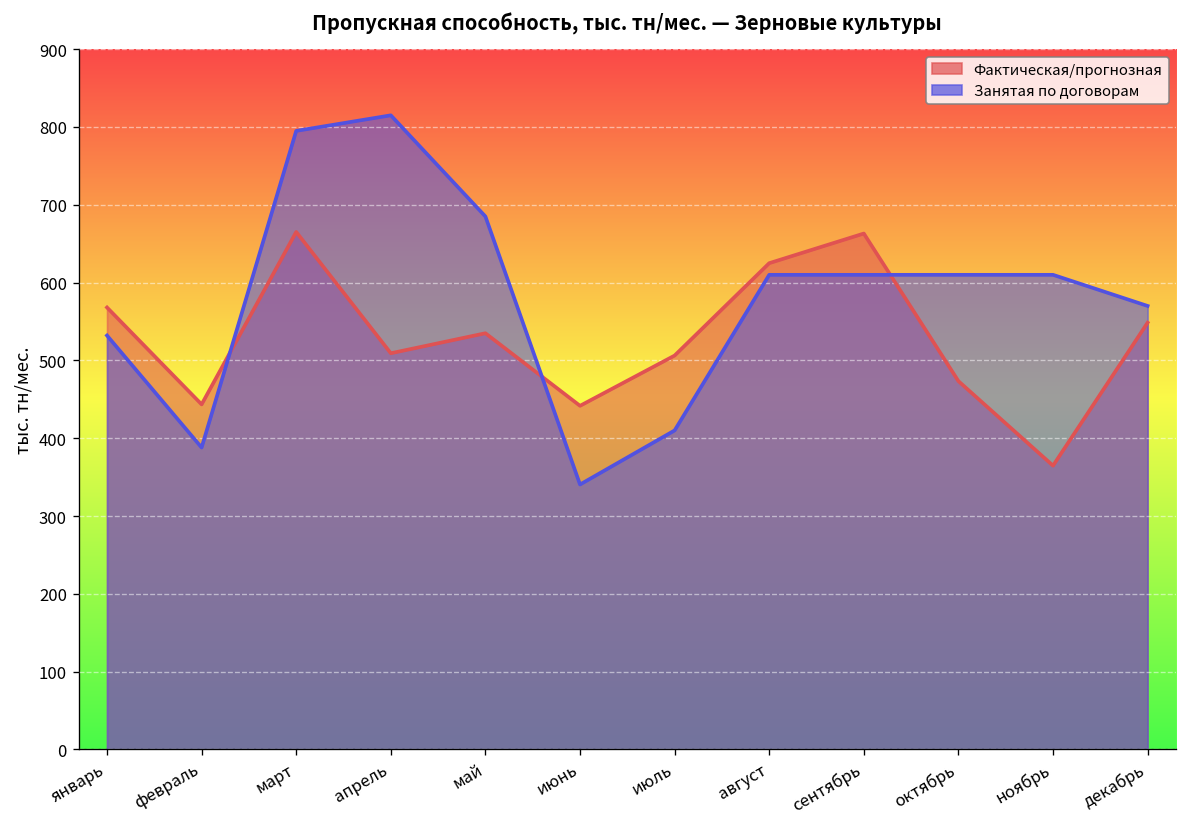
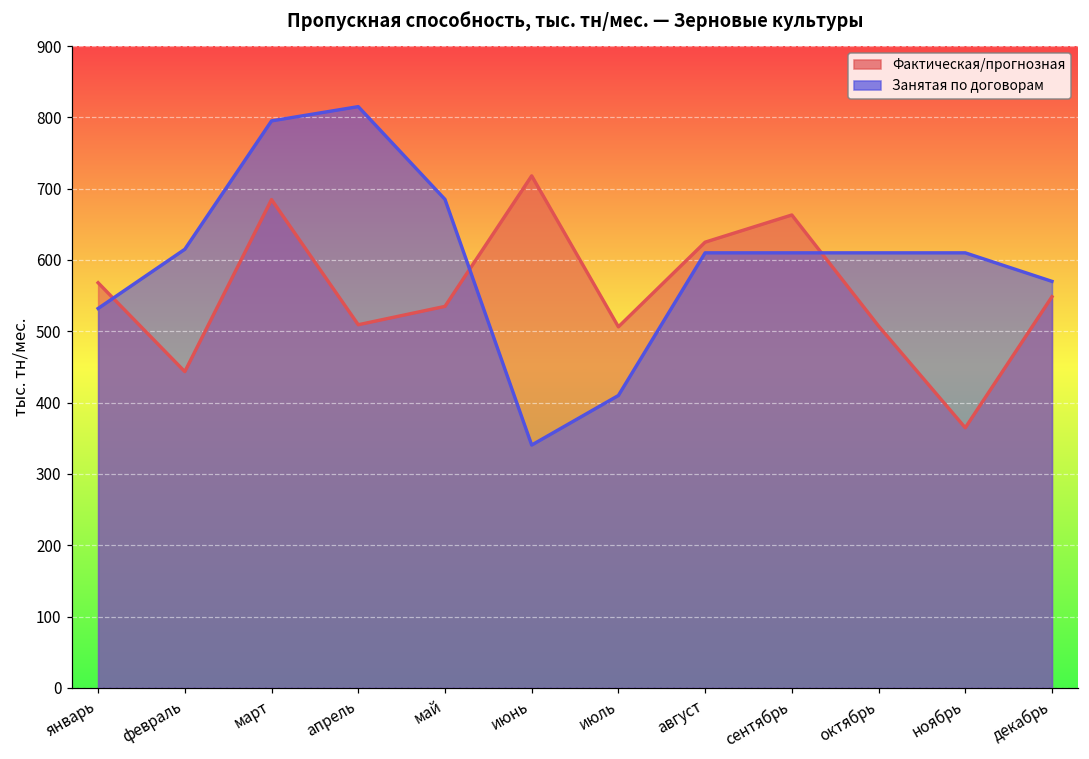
Занятая по договорам, февраль: 390 -> 620
Фактическая/прогнозная, март: 670 -> 680
Фактическая/прогнозная, июнь: 440 -> 720
Фактическая/прогнозная, октябрь: 470 -> 510
